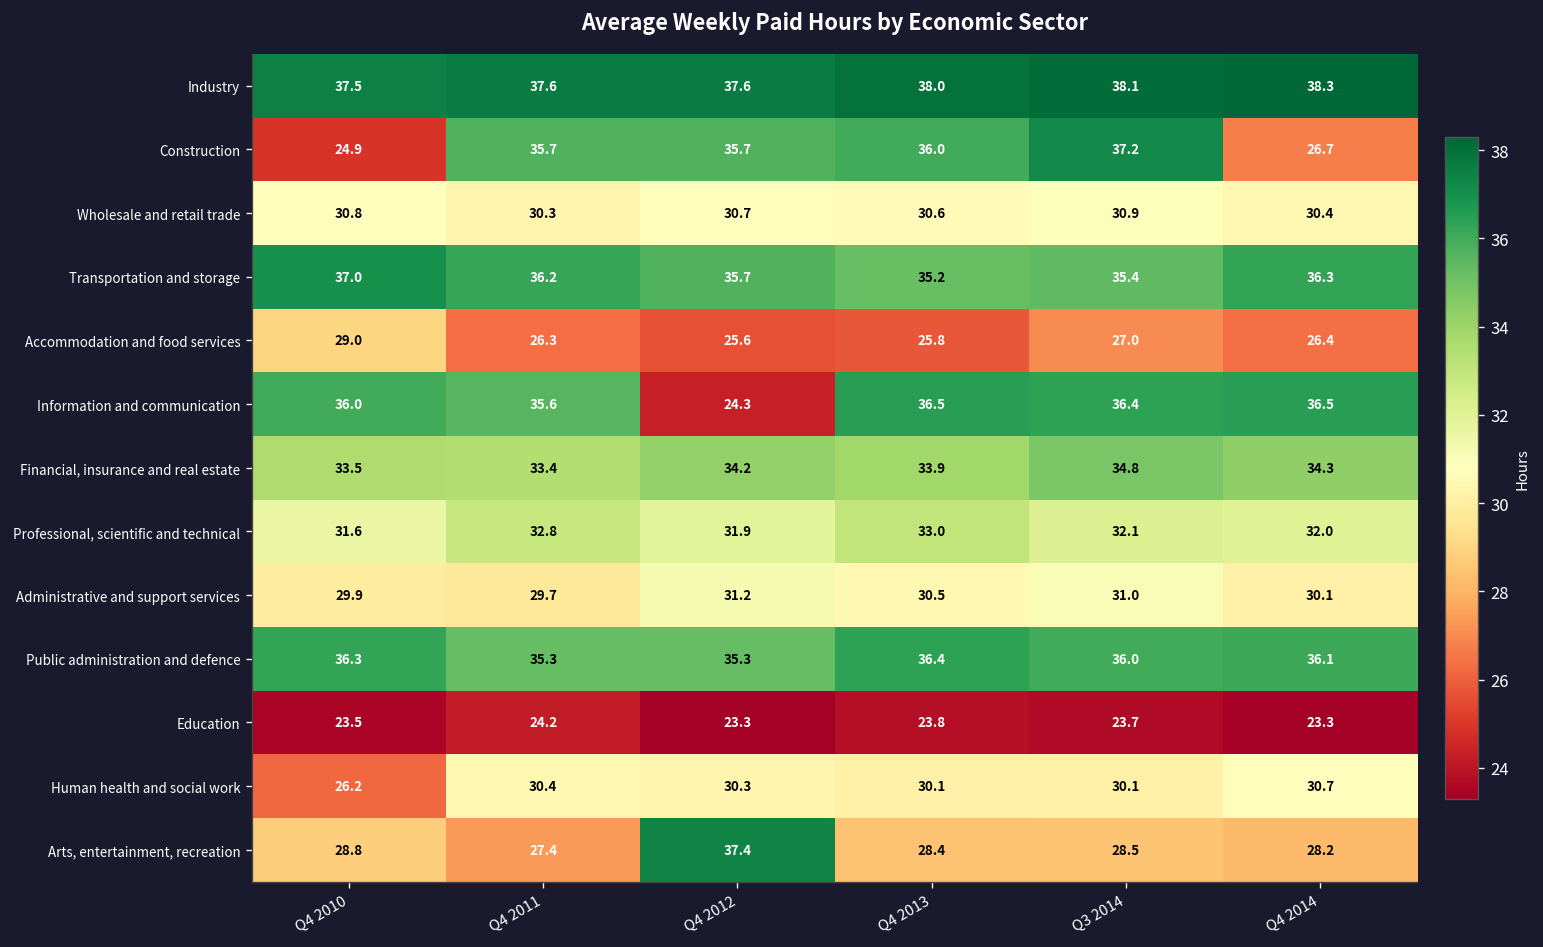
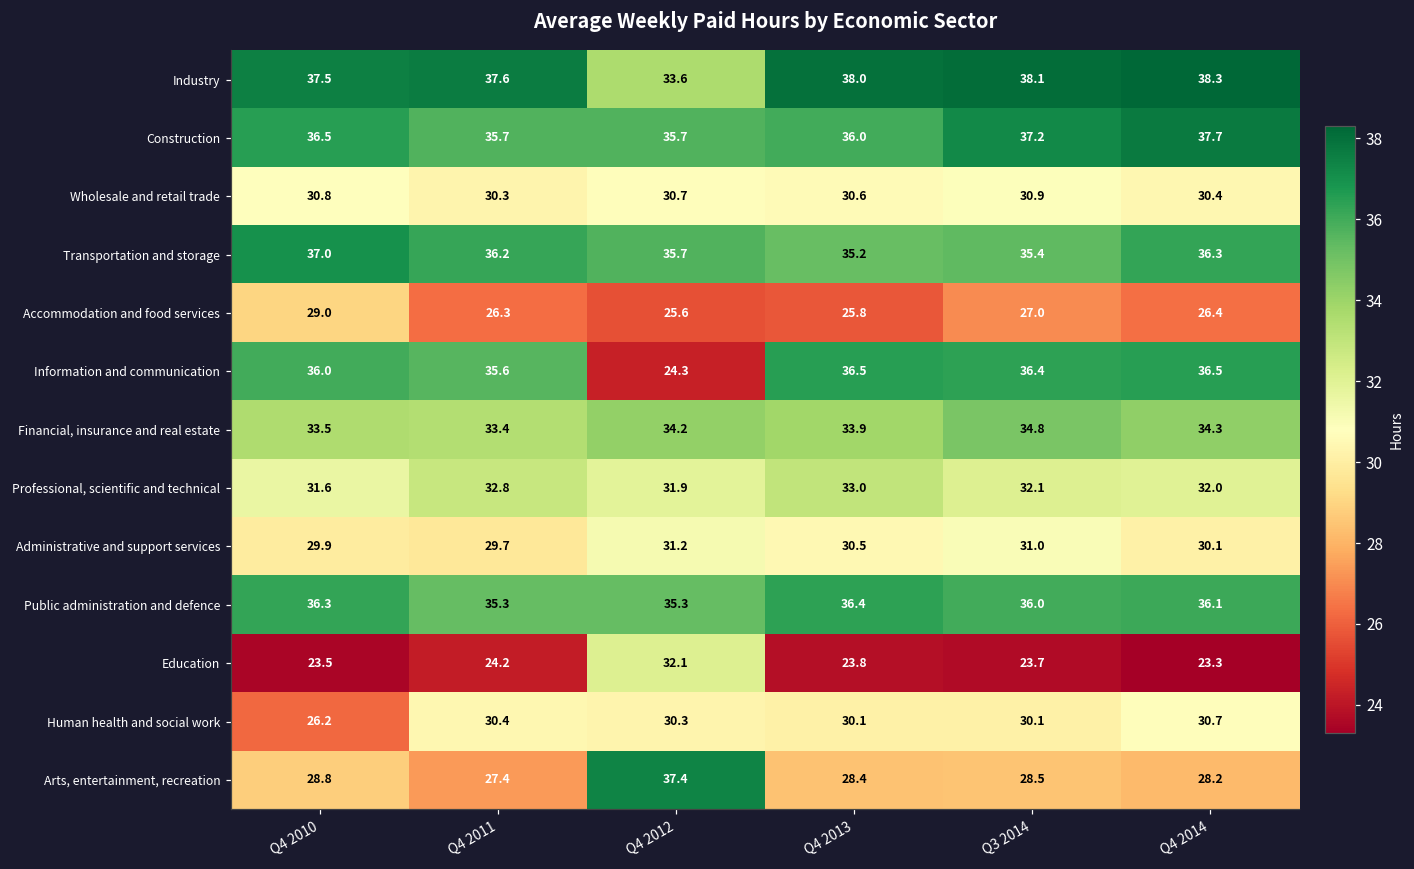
Industry, Q4 2012: 37.6 -> 33.6
Construction, Q4 2010: 24.9 -> 36.5
Construction, Q4 2014: 26.7 -> 37.7
Education, Q4 2012: 23.3 -> 32.1
